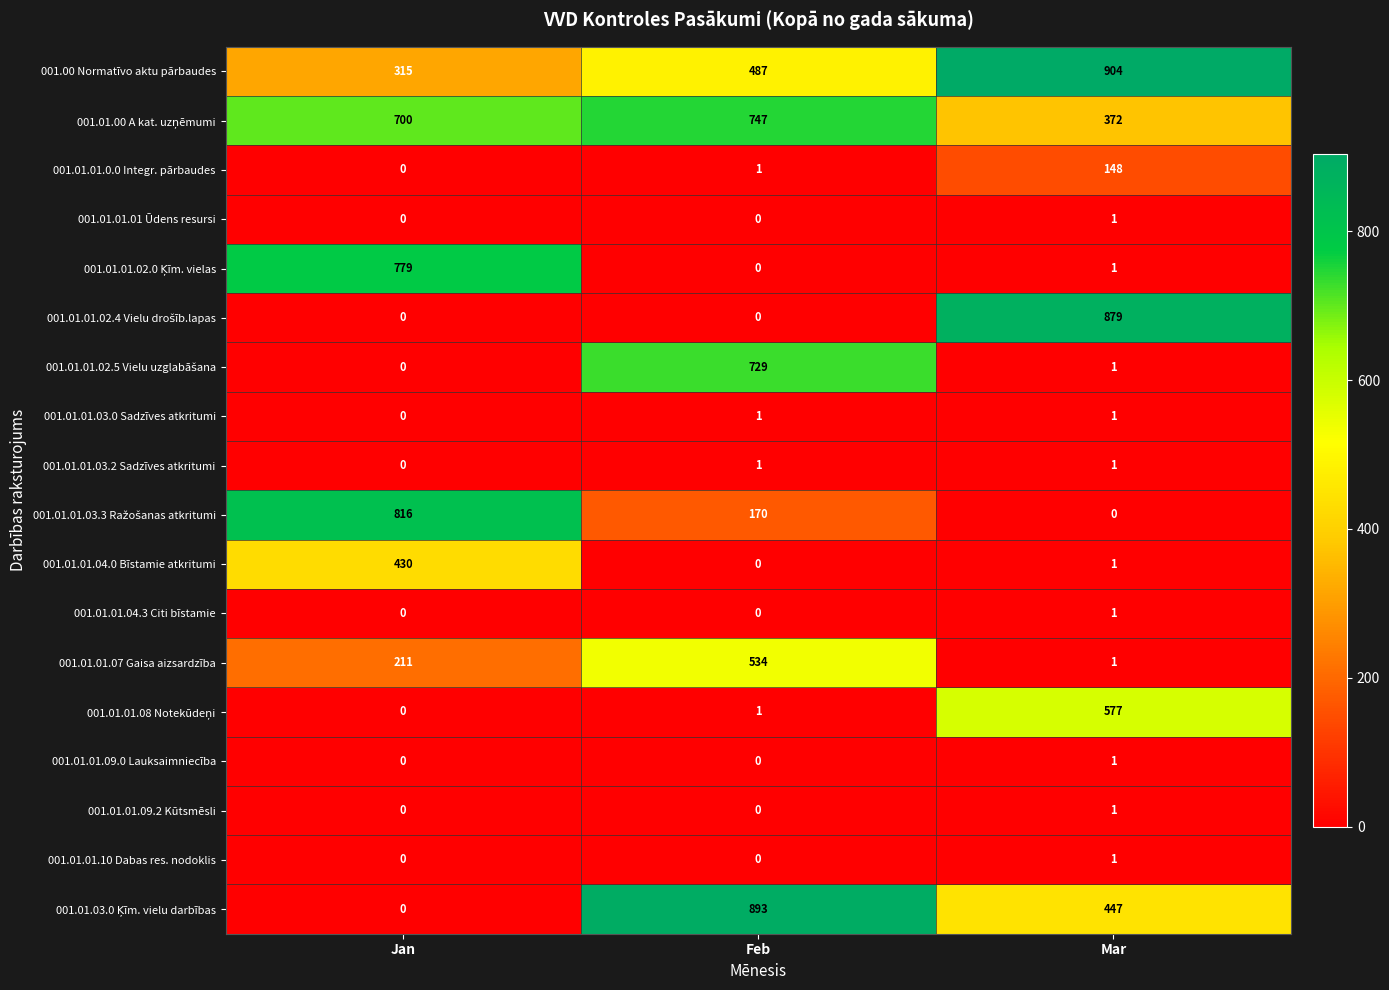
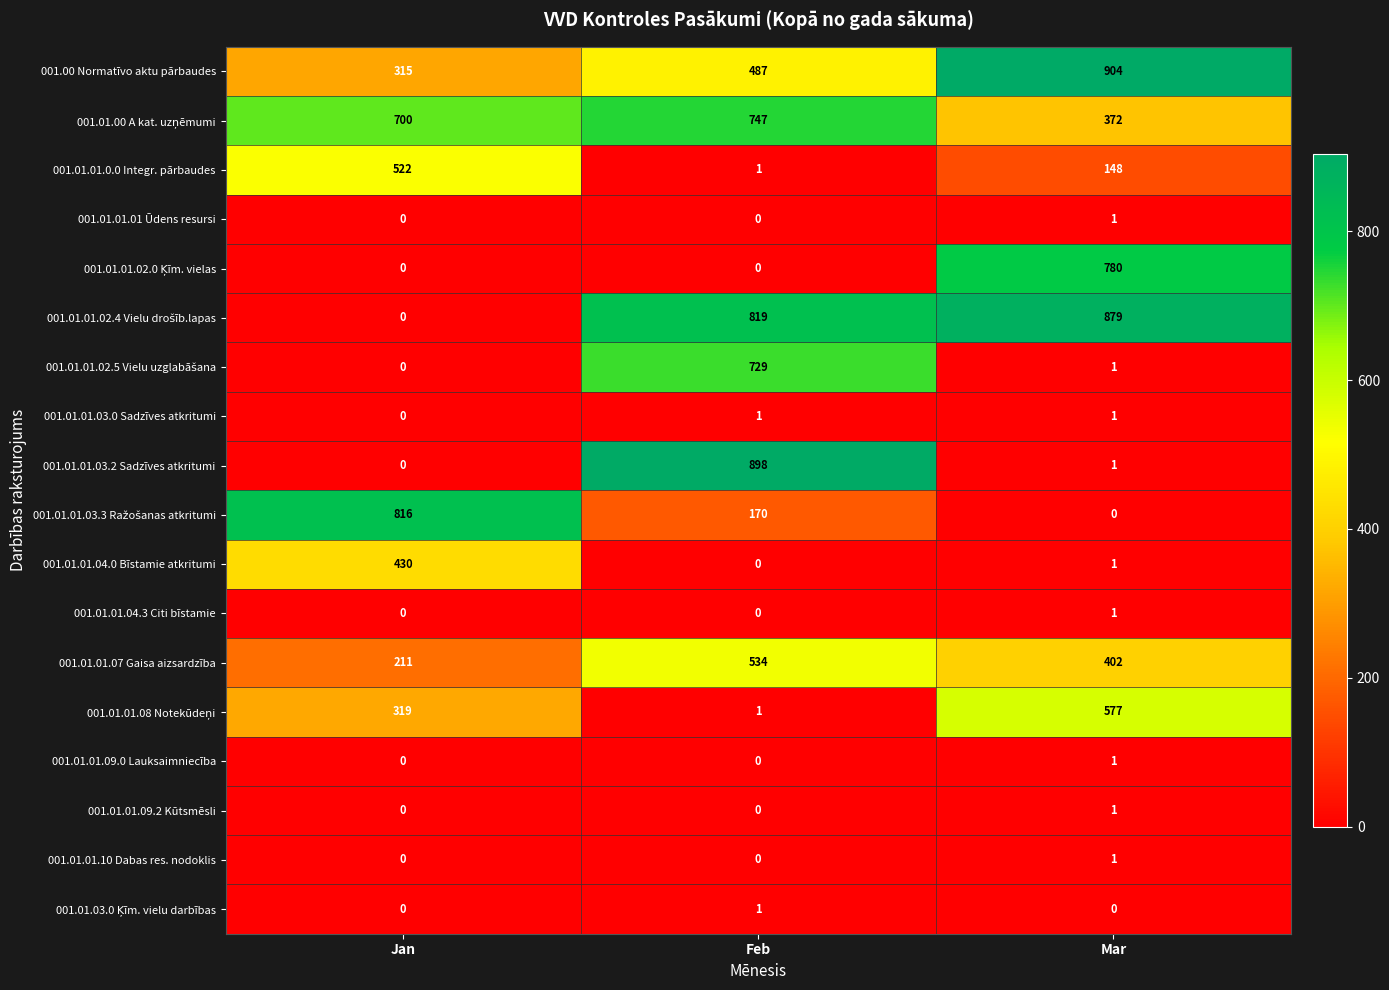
001.01.01.0.0 Integr. pārbaudes, Jan: 0 -> 522
001.01.01.02.0 Ķīm. vielas, Jan: 779 -> 0
001.01.01.02.0 Ķīm. vielas, Mar: 1 -> 780
001.01.01.02.4 Vielu drošīb.lapas, Feb: 0 -> 819
001.01.01.03.2 Sadzīves atkritumi, Feb: 1 -> 898
001.01.01.07 Gaisa aizsardzība, Mar: 1 -> 402
001.01.01.08 Notekūdeņi, Jan: 0 -> 319
001.01.03.0 Ķīm. vielu darbības, Feb: 893 -> 1
001.01.03.0 Ķīm. vielu darbības, Mar: 447 -> 0
